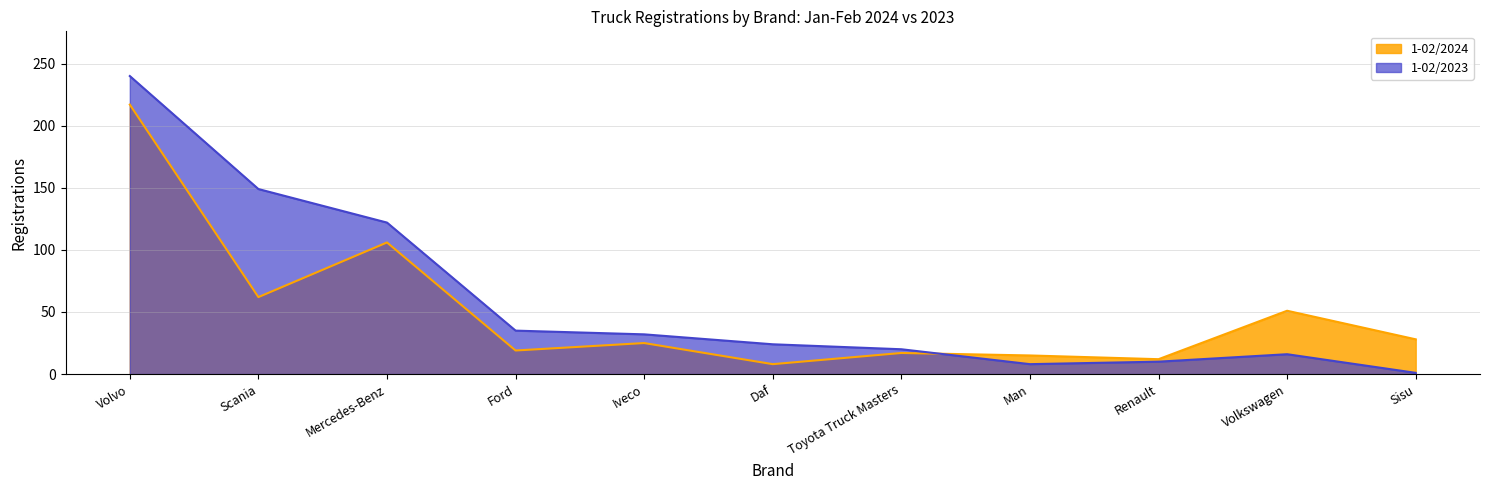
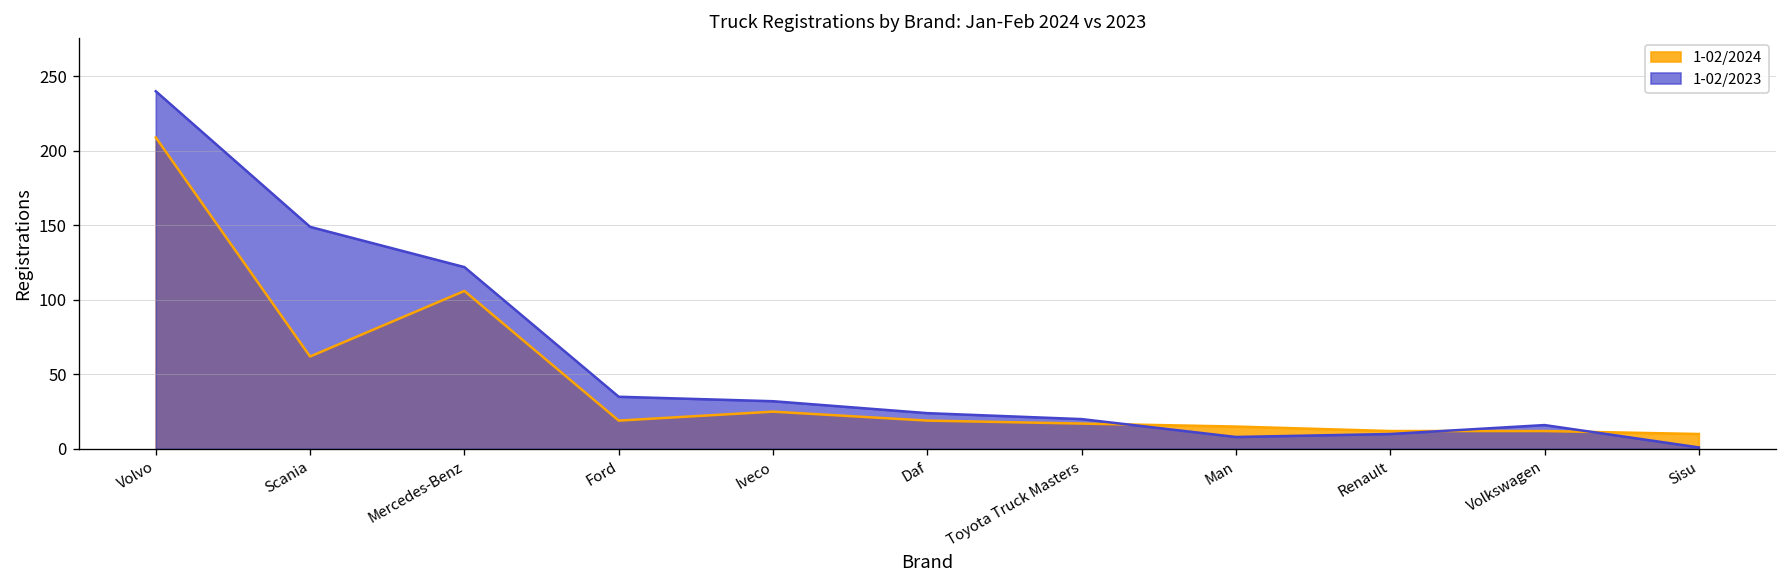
1-02/2024, Volvo: 217 -> 209
1-02/2024, Daf: 8 -> 19
1-02/2024, Volkswagen: 51 -> 12
1-02/2024, Sisu: 28 -> 10
